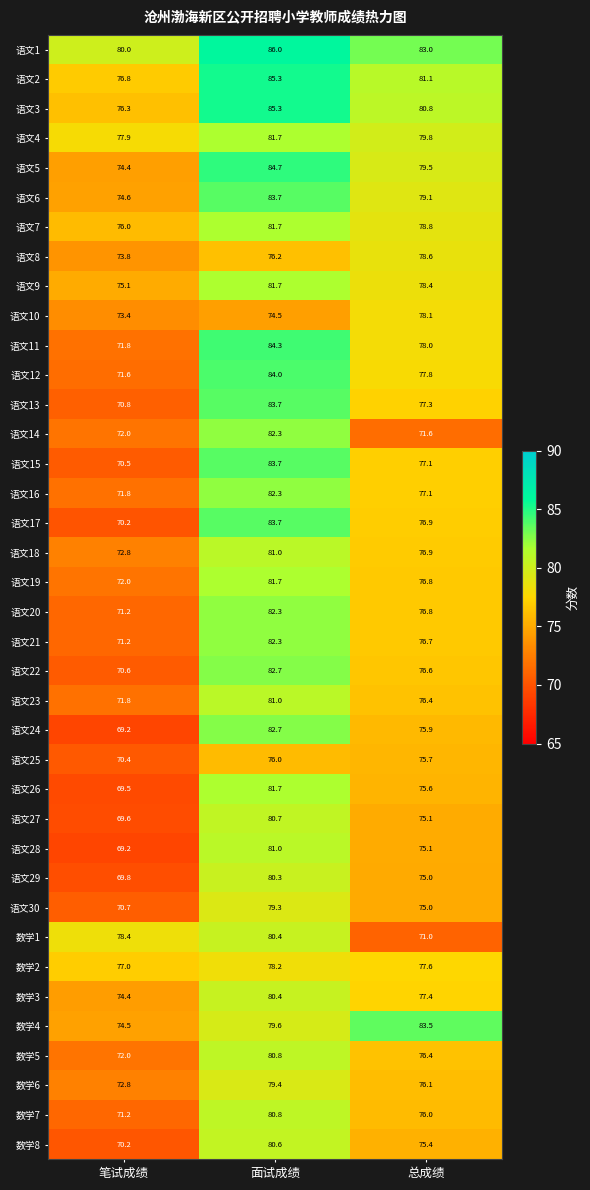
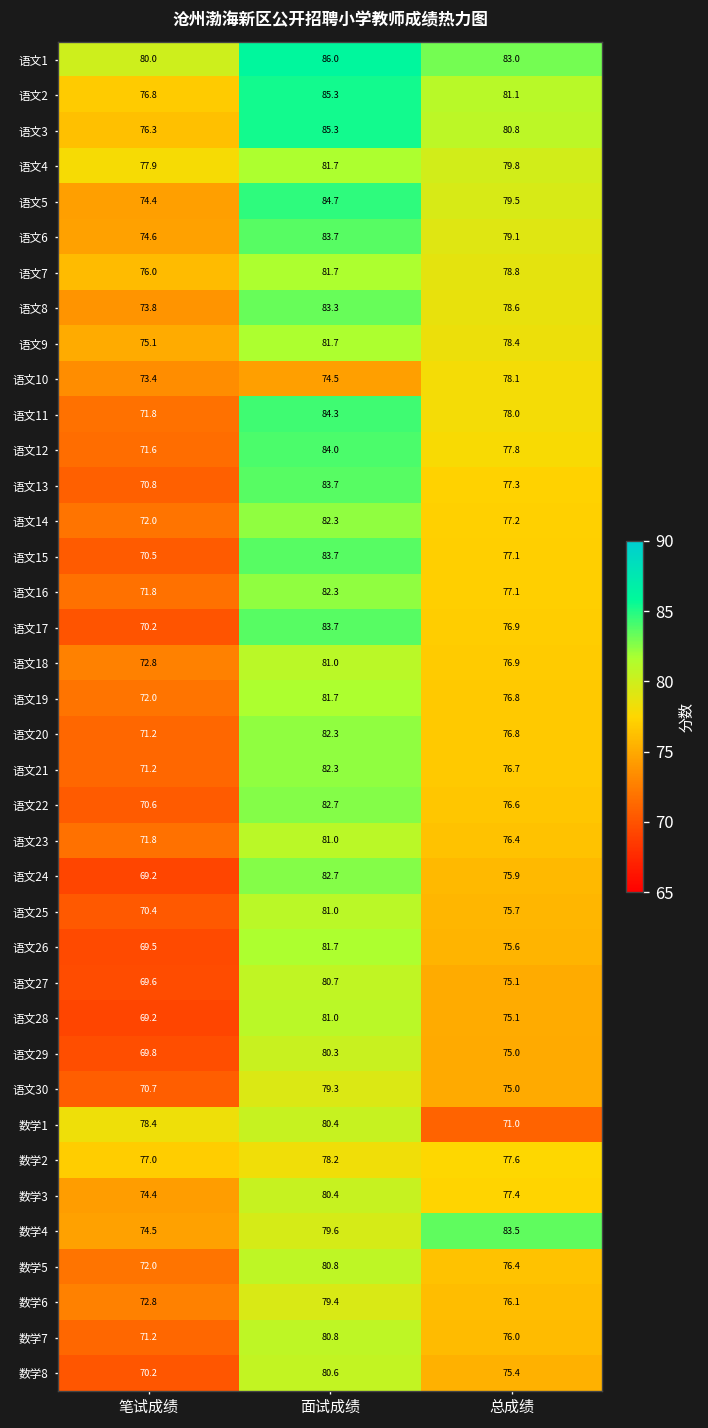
语文8, 面试成绩: 76.2 -> 83.3
语文14, 总成绩: 71.6 -> 77.2
语文25, 面试成绩: 76.0 -> 81.0
